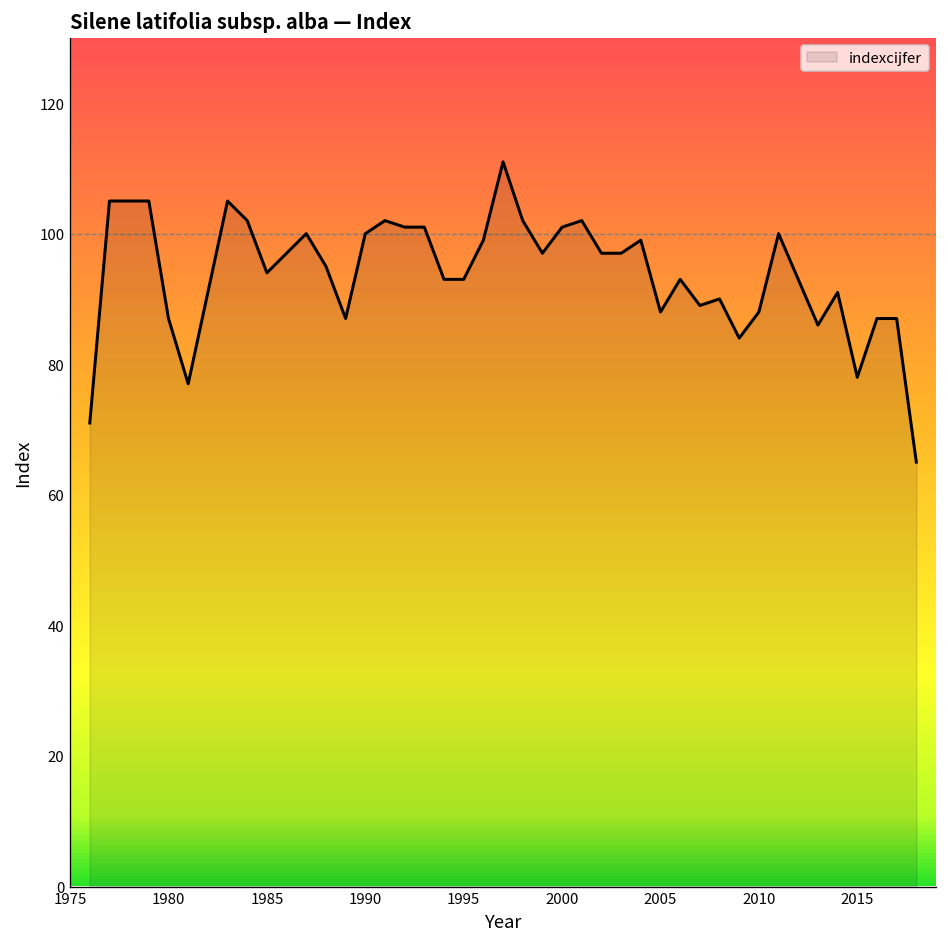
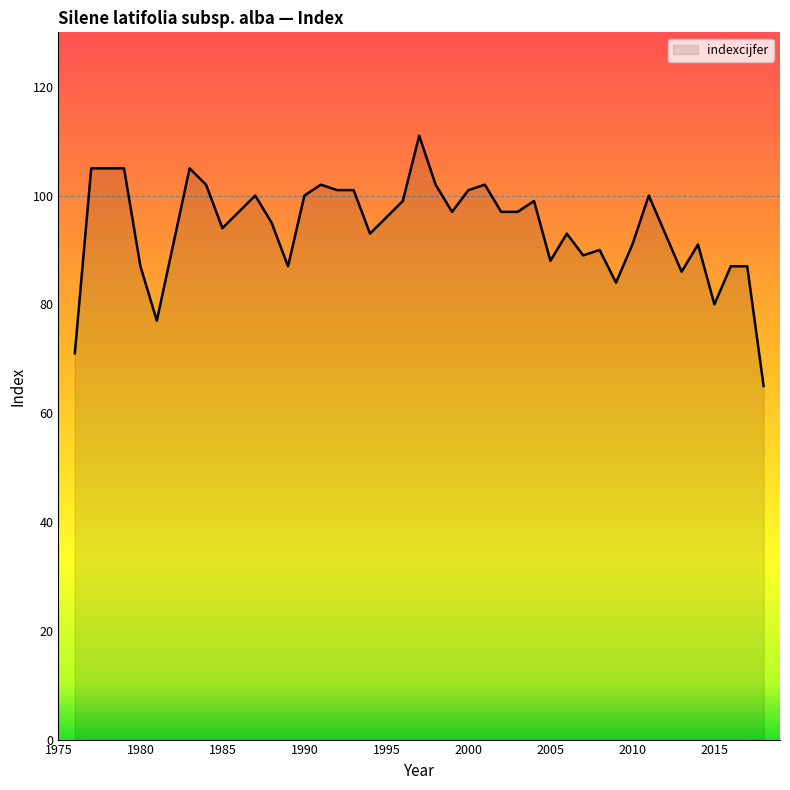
1995: 93 -> 96
2010: 88 -> 91
2015: 78 -> 80
